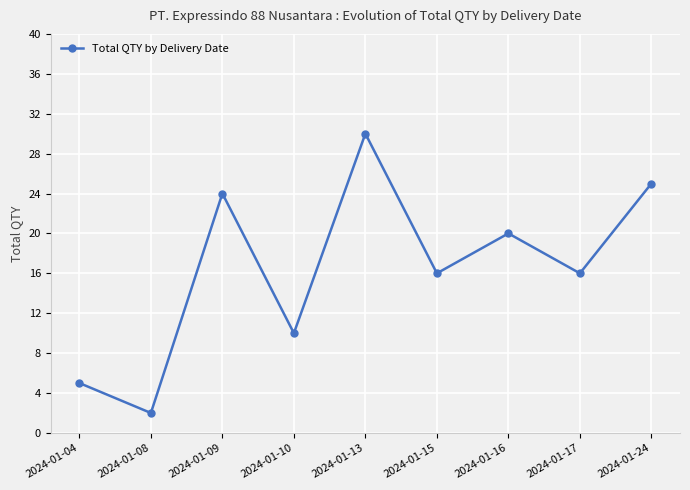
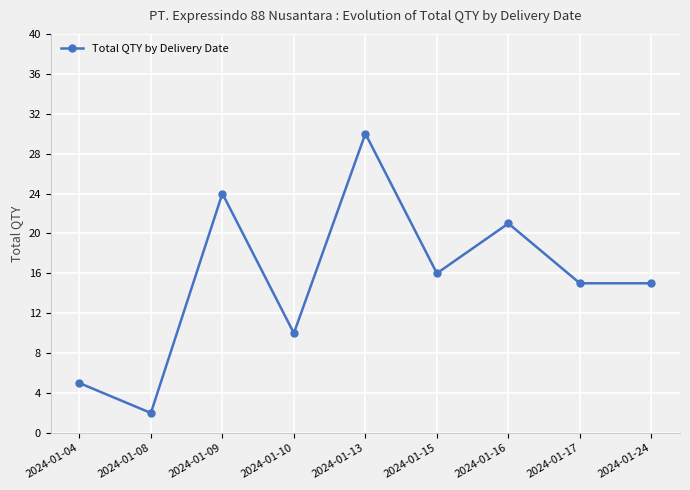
2024-01-16: 20 -> 21
2024-01-17: 16 -> 15
2024-01-24: 25 -> 15
